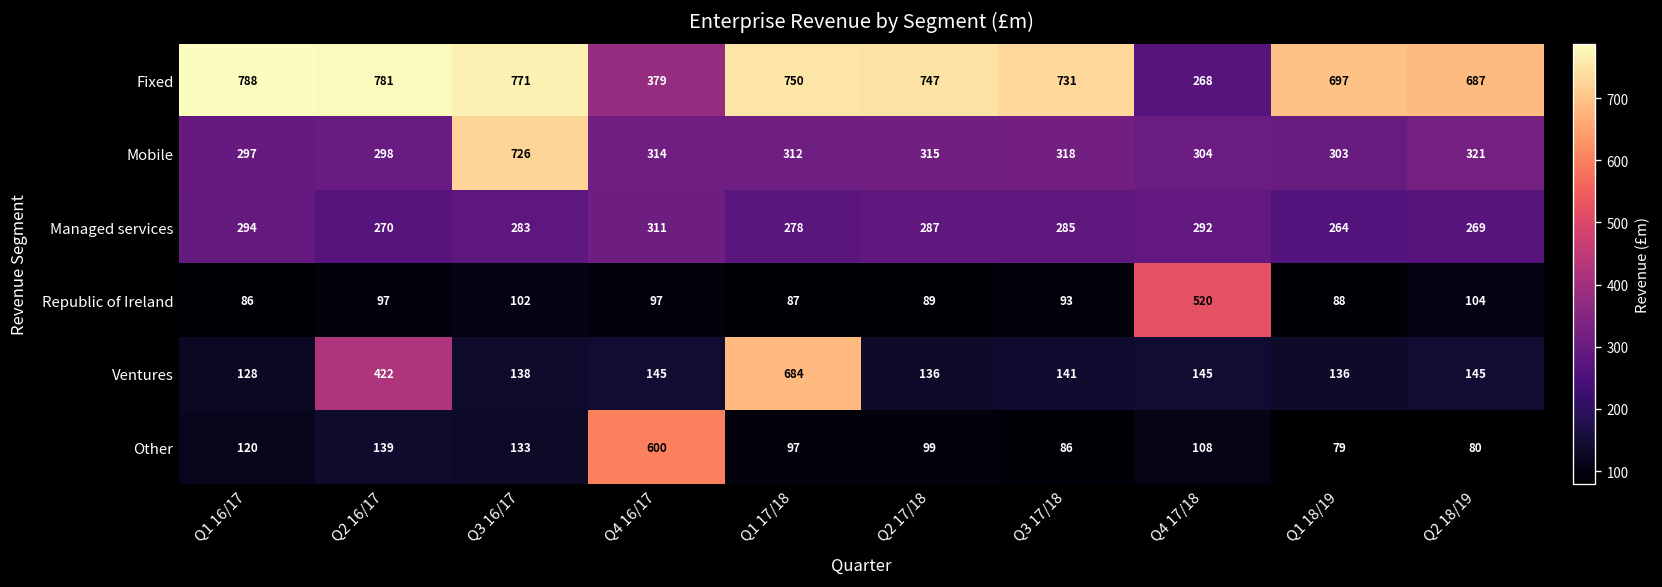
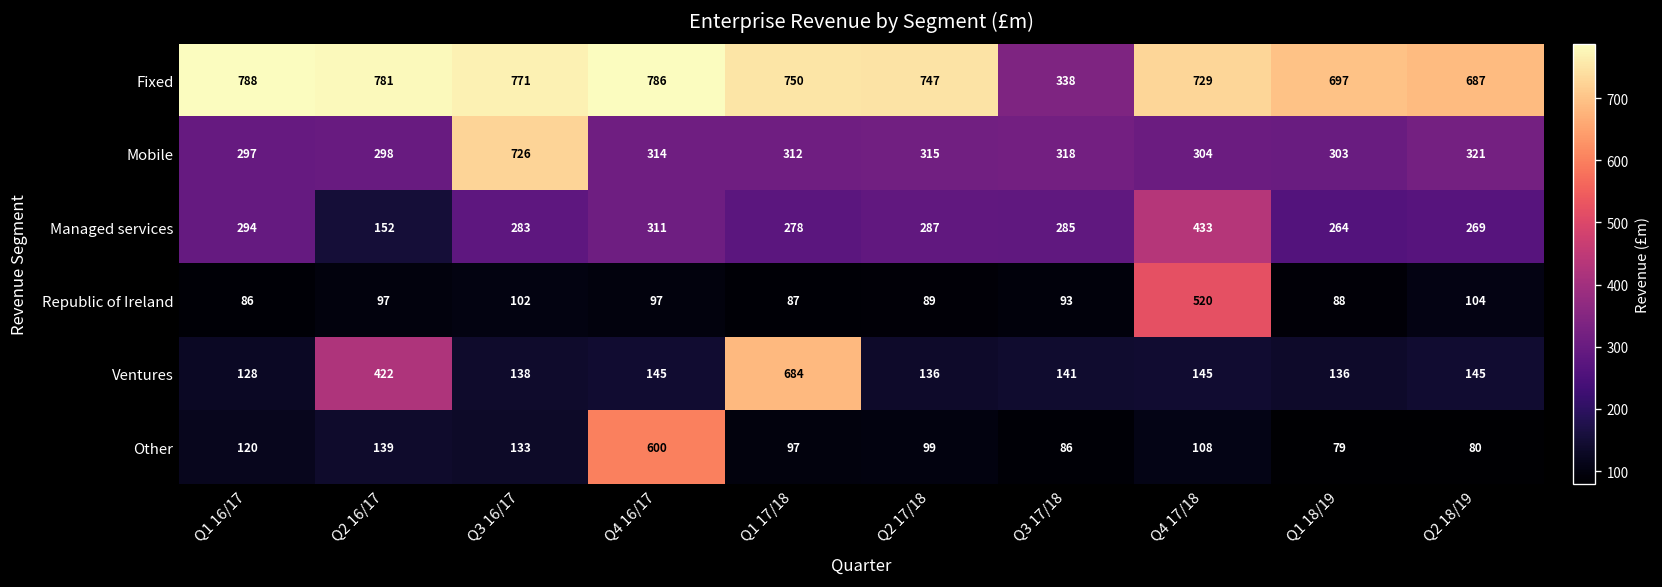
Fixed, Q4 16/17: 379 -> 786
Fixed, Q3 17/18: 731 -> 338
Fixed, Q4 17/18: 268 -> 729
Managed services, Q2 16/17: 270 -> 152
Managed services, Q4 17/18: 292 -> 433
